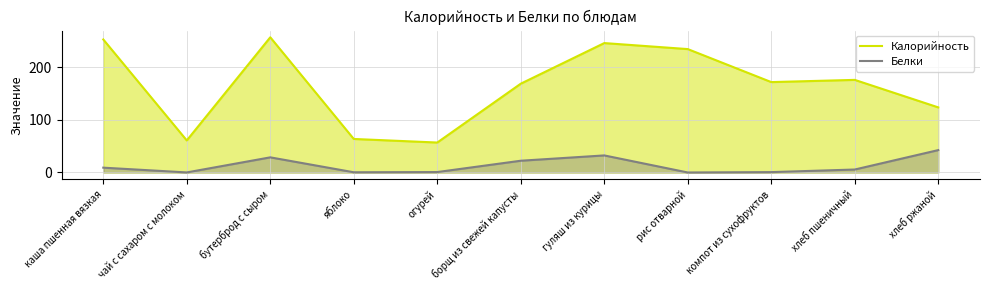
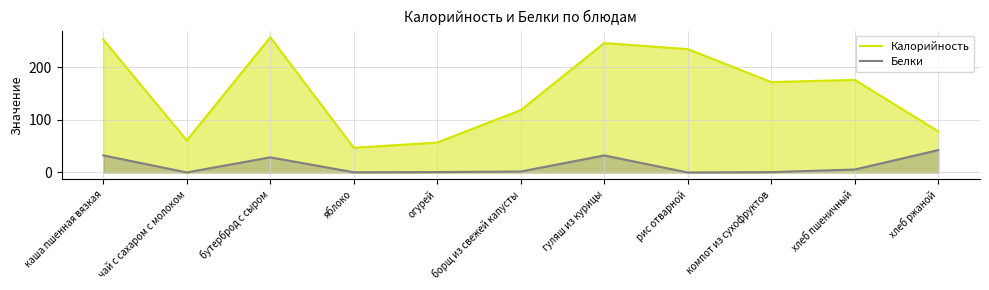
Белки, каша пшенная вязкая: 10 -> 30
Калорийность, яблоко: 60 -> 50
Калорийность, борщ из свежей капусты: 170 -> 120
Белки, борщ из свежей капусты: 20 -> 0
Калорийность, хлеб ржаной: 120 -> 80
